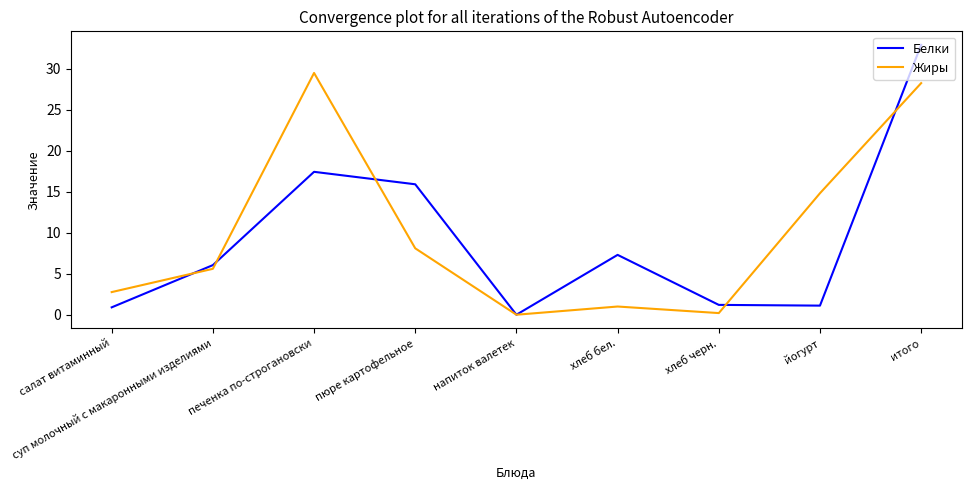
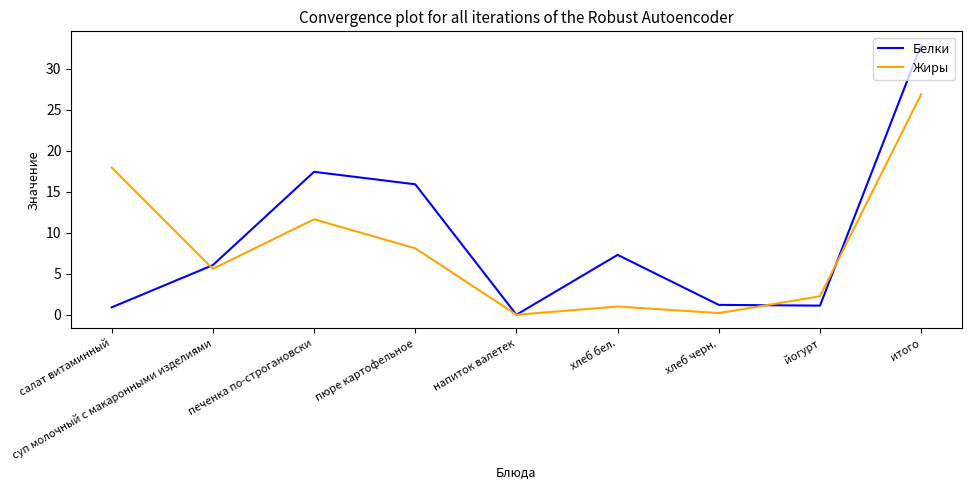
Жиры, салат витаминный: 3 -> 18
Жиры, печенка по-строгановски: 29 -> 12
Жиры, йогурт: 15 -> 2
Жиры, итого: 28 -> 27
